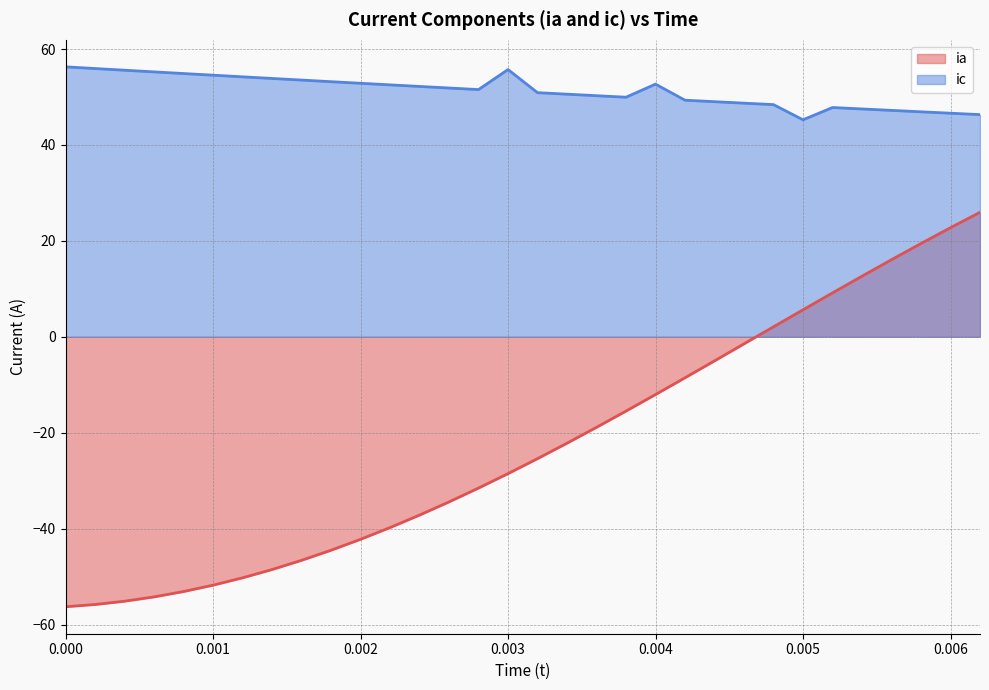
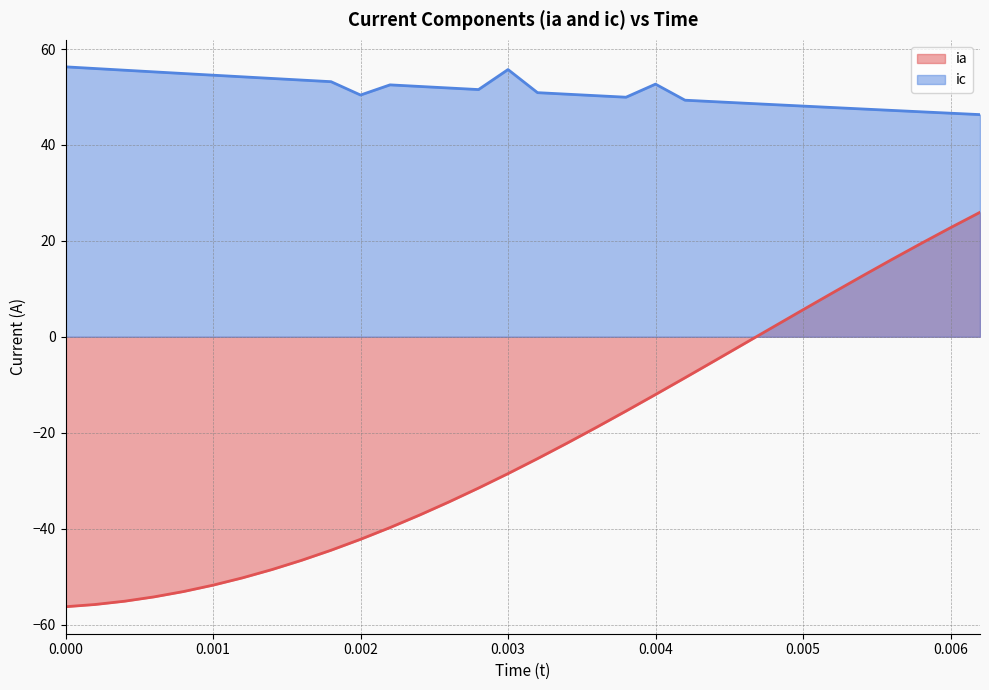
ic, 0.002: 53 -> 50
ic, 0.005: 45 -> 48
